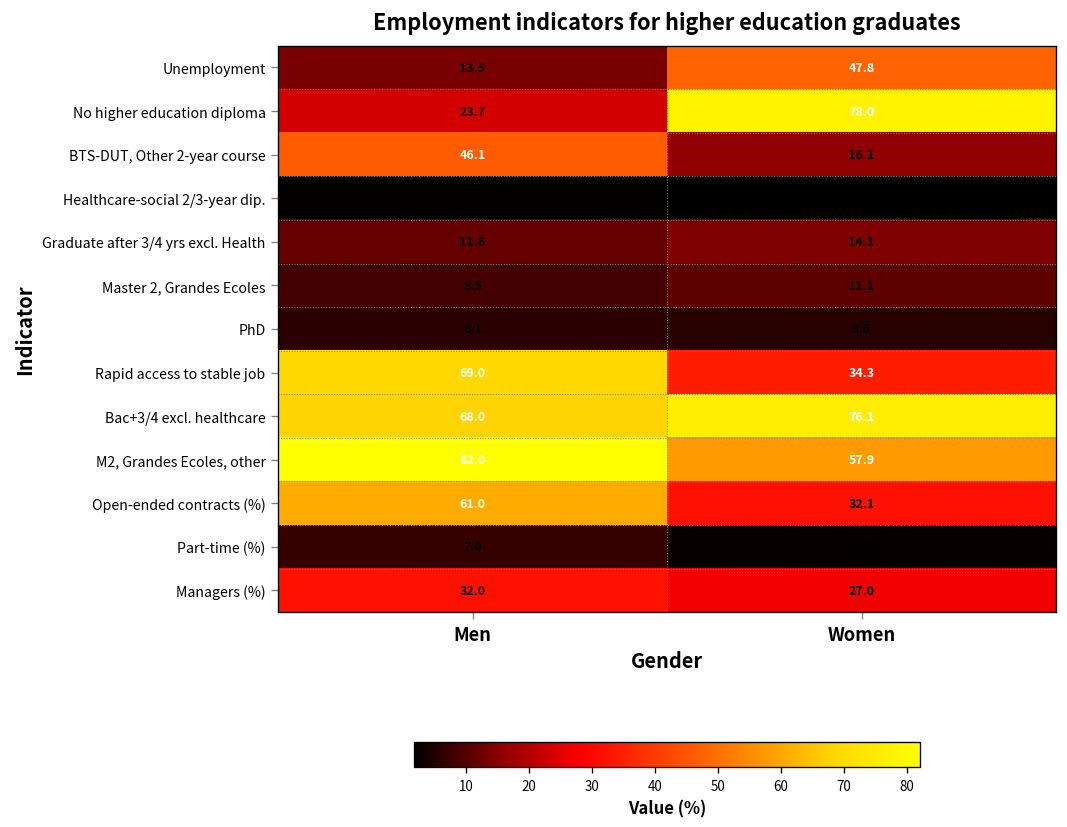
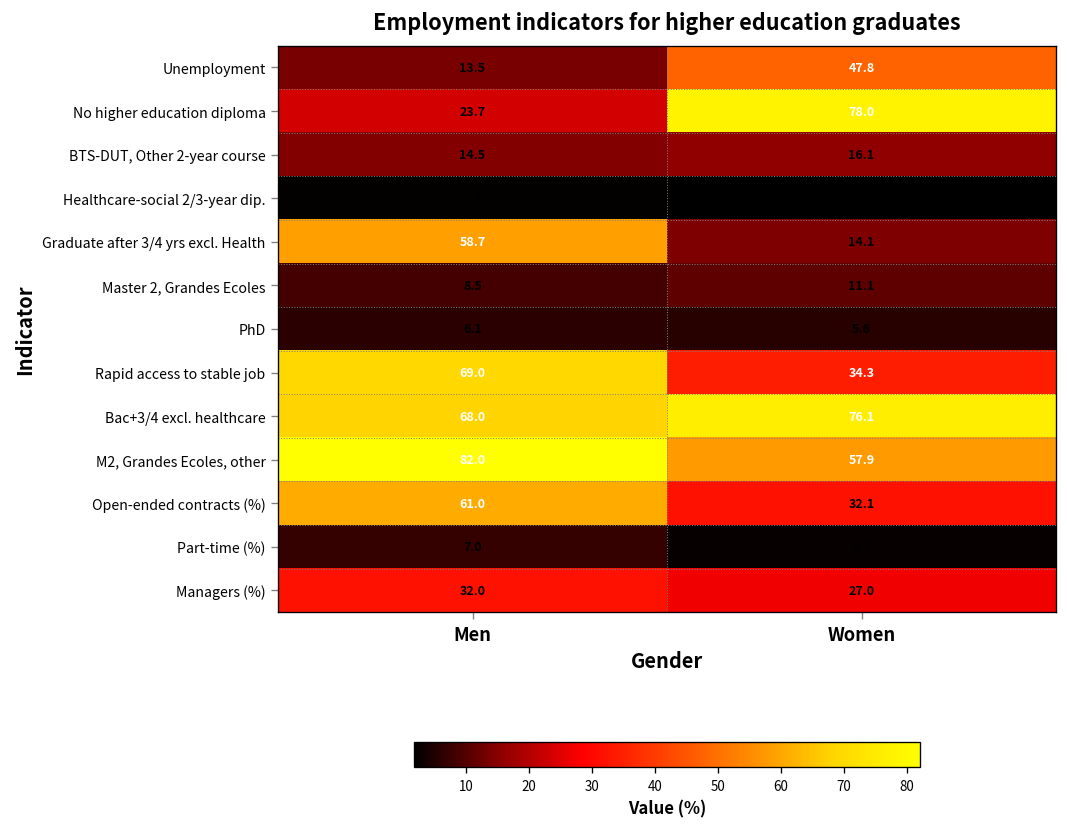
BTS-DUT, Other 2-year course, Men: 46.1 -> 14.5
Graduate after 3/4 yrs excl. Health, Men: 11.6 -> 58.7
